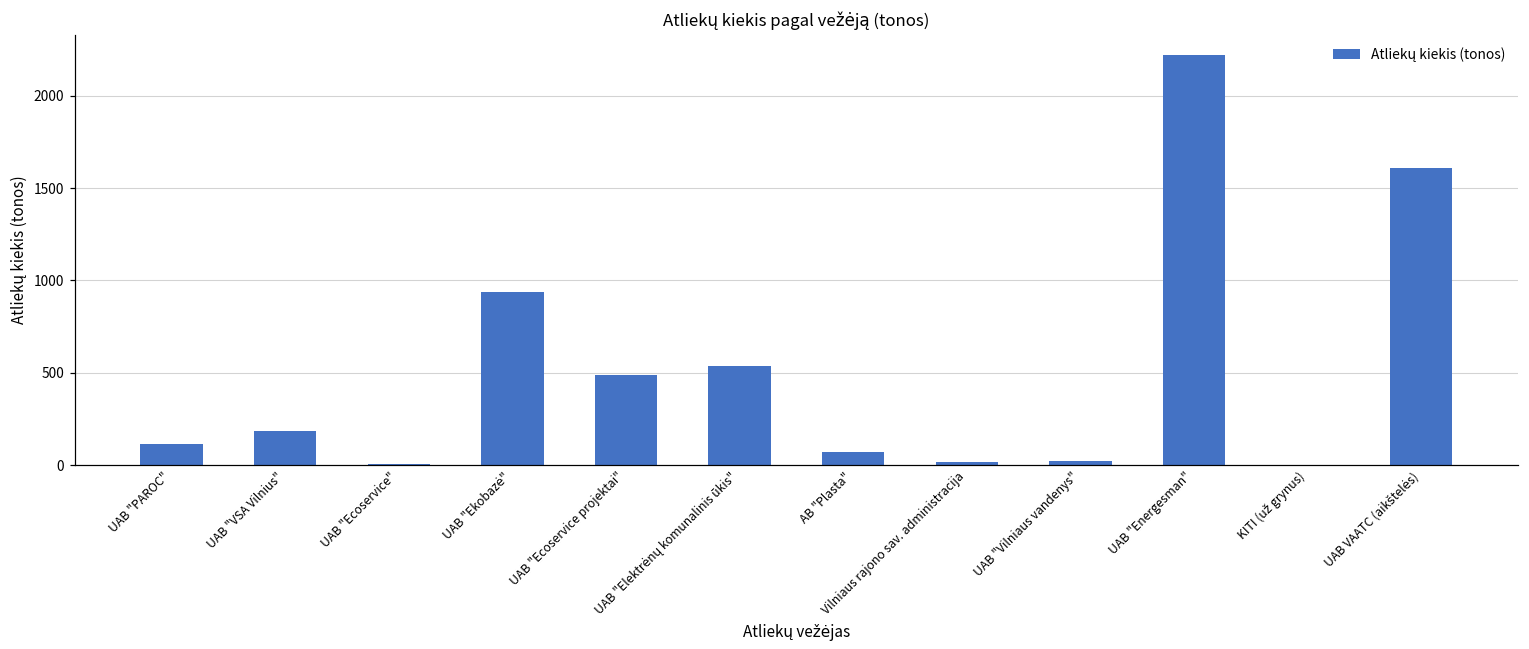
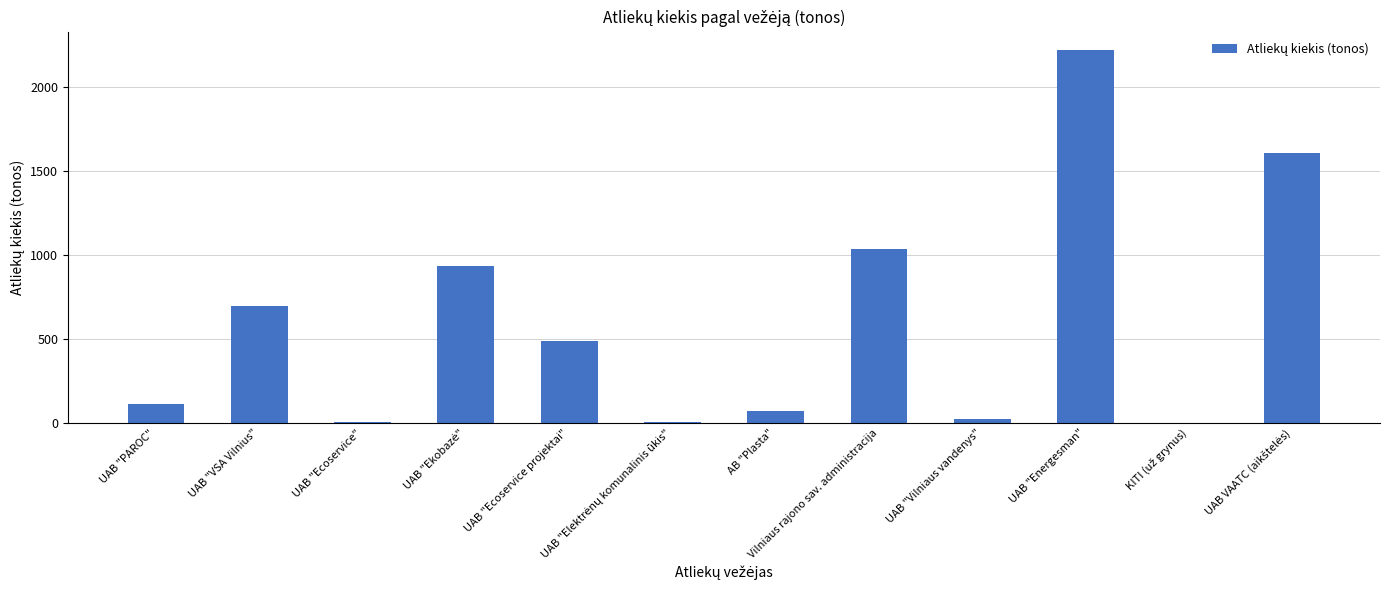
UAB "VSA Vilnius": 190 -> 700
UAB "Elektrėnų komunalinis ūkis": 540 -> 10
Vilniaus rajono sav. administracija: 20 -> 1030
